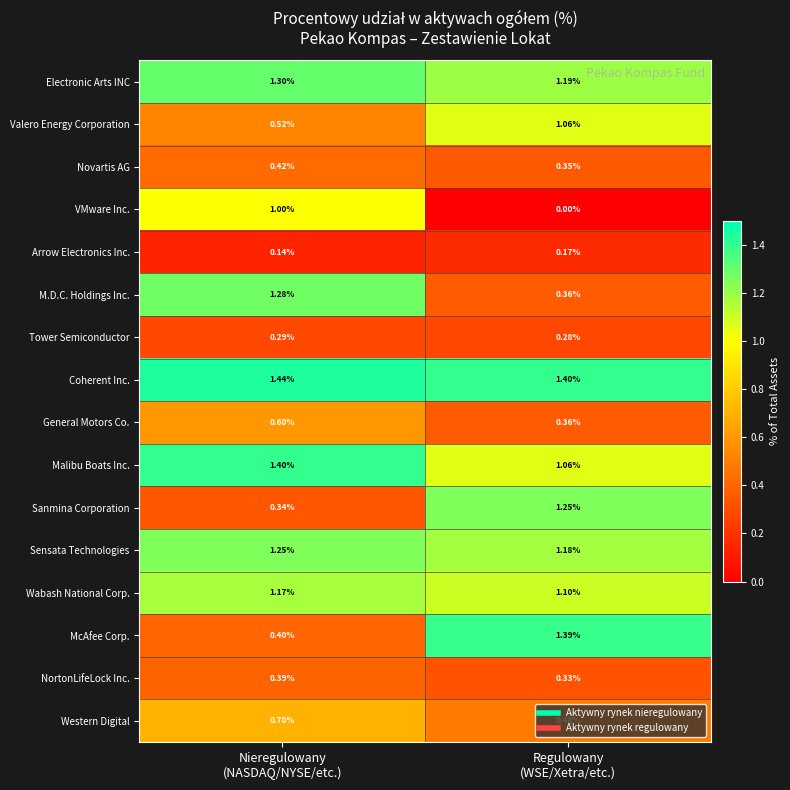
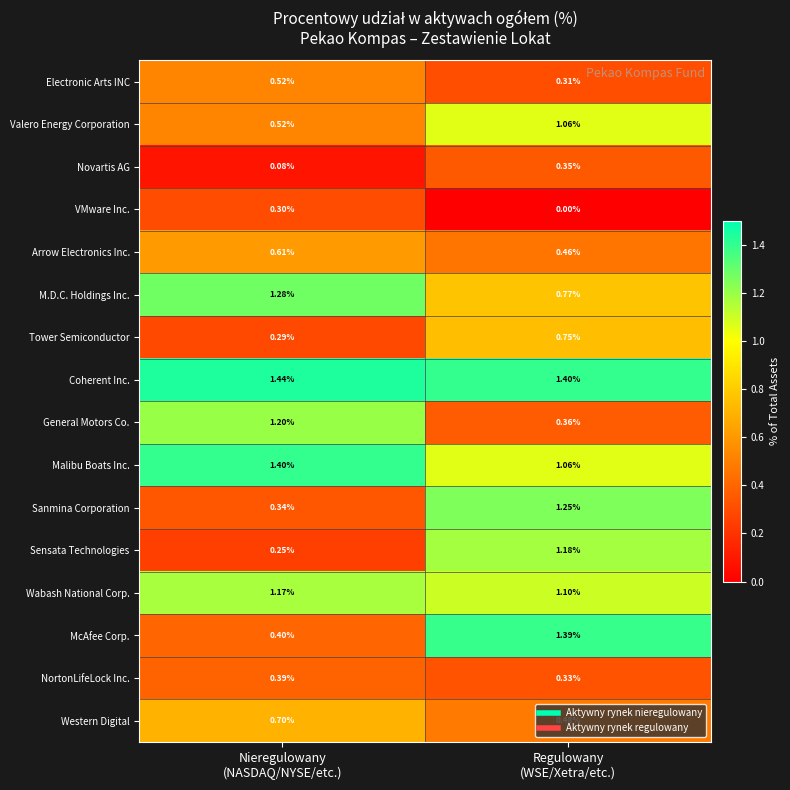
Electronic Arts INC, Nieregulowany (NASDAQ/NYSE/etc.): 1.30% -> 0.52%
Electronic Arts INC, Regulowany (WSE/Xetra/etc.): 1.19% -> 0.31%
Novartis AG, Nieregulowany (NASDAQ/NYSE/etc.): 0.42% -> 0.08%
VMware Inc., Nieregulowany (NASDAQ/NYSE/etc.): 1.00% -> 0.30%
Arrow Electronics Inc., Nieregulowany (NASDAQ/NYSE/etc.): 0.14% -> 0.61%
Arrow Electronics Inc., Regulowany (WSE/Xetra/etc.): 0.17% -> 0.46%
M.D.C. Holdings Inc., Regulowany (WSE/Xetra/etc.): 0.36% -> 0.77%
Tower Semiconductor, Regulowany (WSE/Xetra/etc.): 0.28% -> 0.75%
General Motors Co., Nieregulowany (NASDAQ/NYSE/etc.): 0.60% -> 1.20%
Sensata Technologies, Nieregulowany (NASDAQ/NYSE/etc.): 1.25% -> 0.25%
